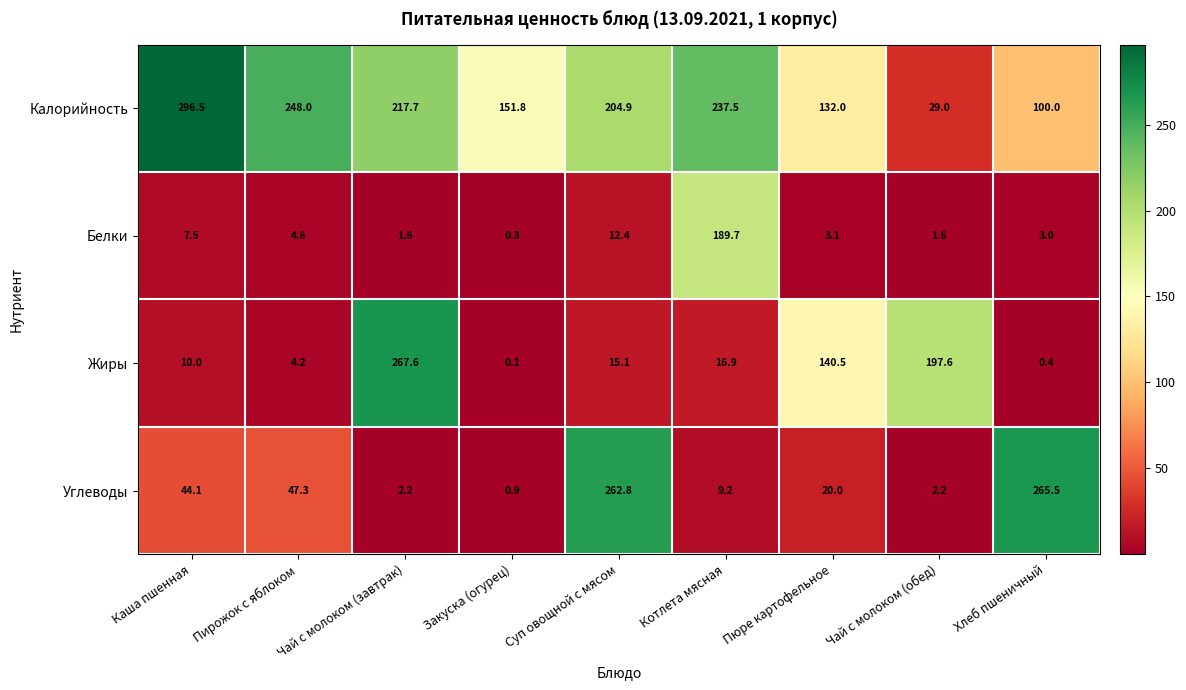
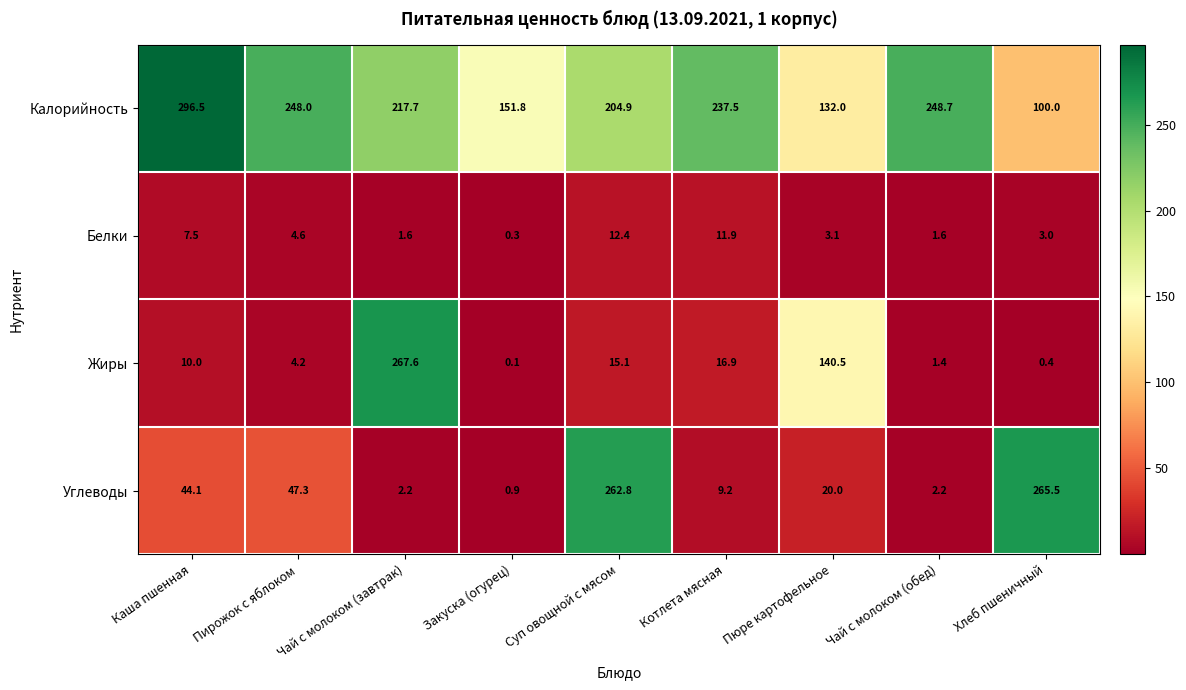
Калорийность, Чай с молоком (обед): 29.0 -> 248.7
Белки, Котлета мясная: 189.7 -> 11.9
Жиры, Чай с молоком (обед): 197.6 -> 1.4
